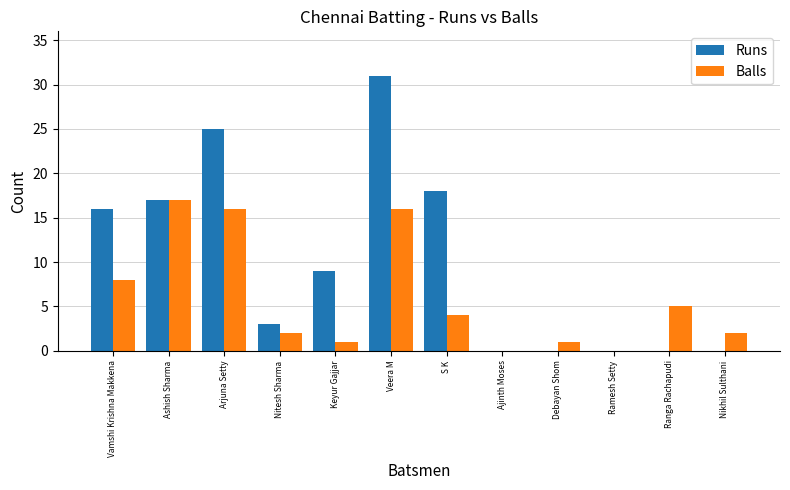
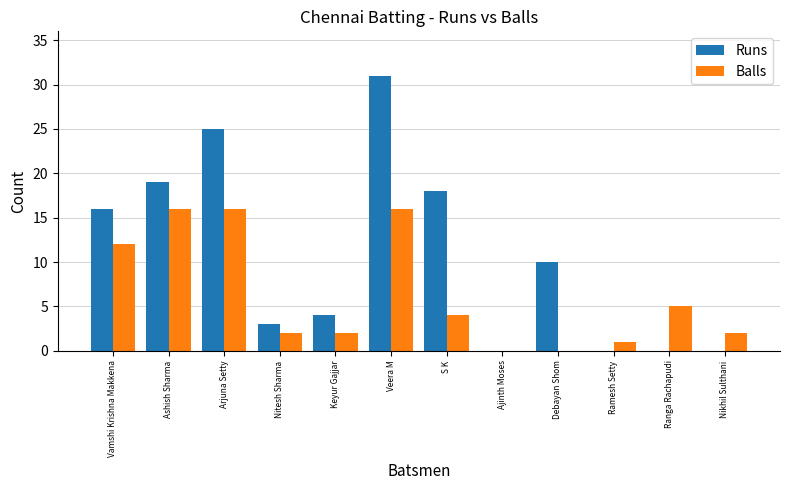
Balls, Vamshi Krishna Makkena: 8 -> 12
Runs, Ashish Sharma: 17 -> 19
Balls, Ashish Sharma: 17 -> 16
Runs, Keyur Gajjar: 9 -> 4
Balls, Keyur Gajjar: 1 -> 2
Runs, Debayan Shom: 0 -> 10
Balls, Debayan Shom: 1 -> 0
Balls, Ramesh Setty: 0 -> 1
